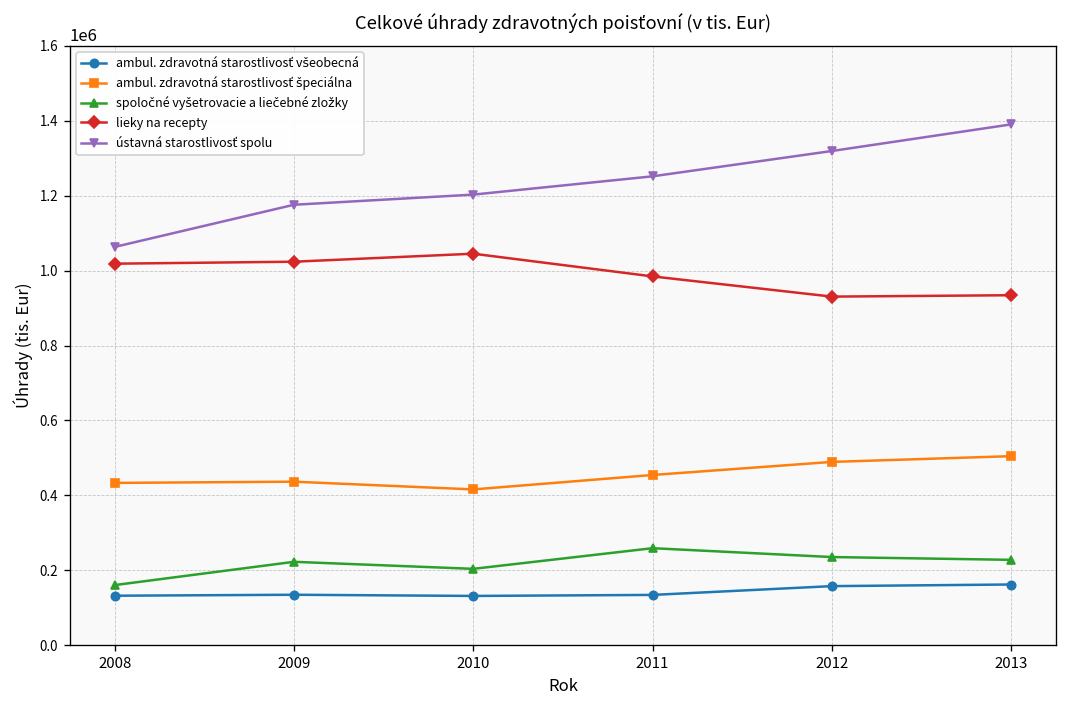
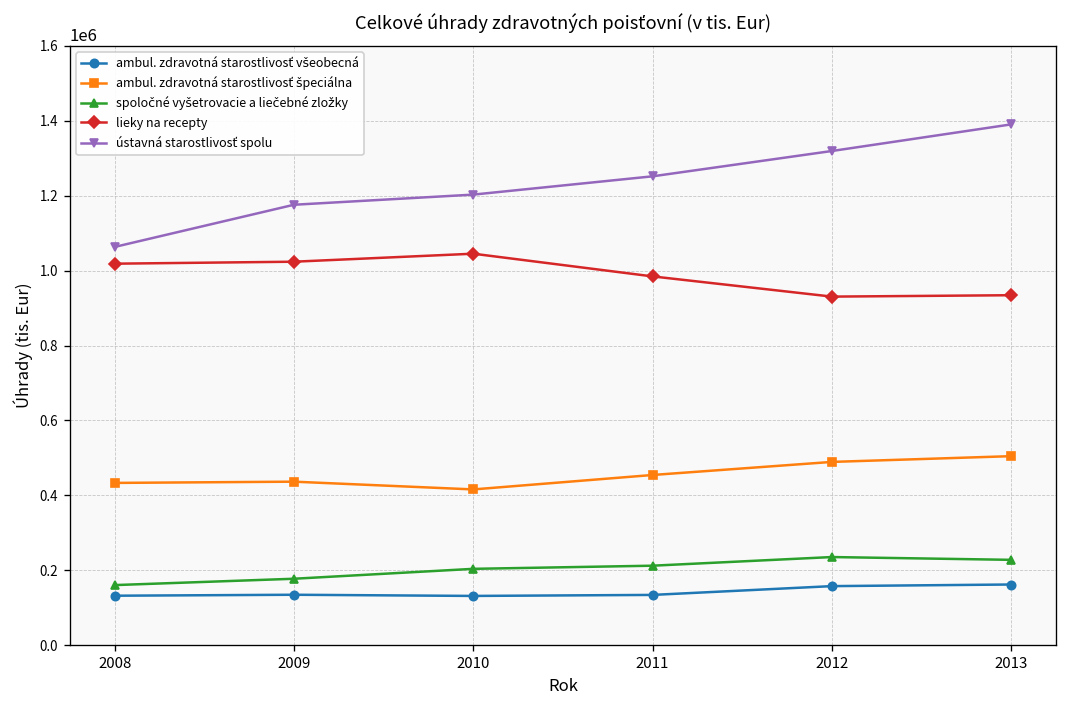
spoločné vyšetrovacie a liečebné zložky, 2009: 220000 -> 180000
spoločné vyšetrovacie a liečebné zložky, 2011: 260000 -> 210000
